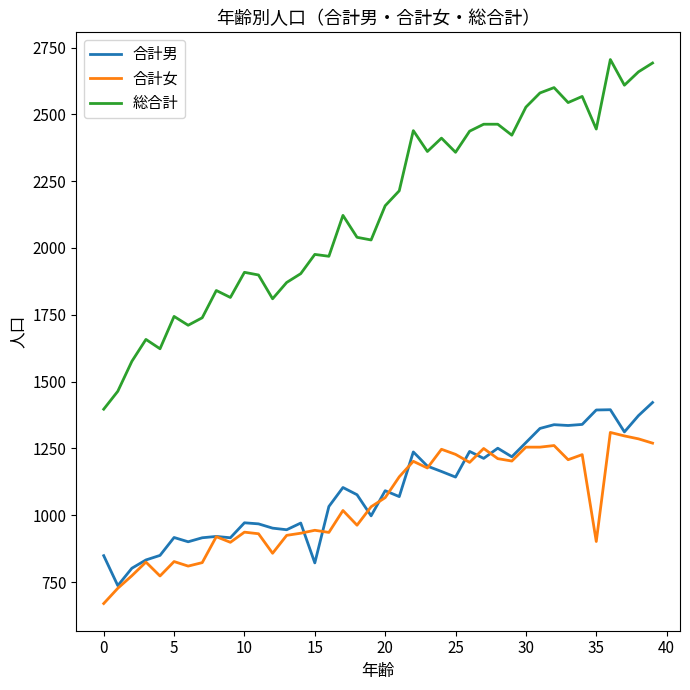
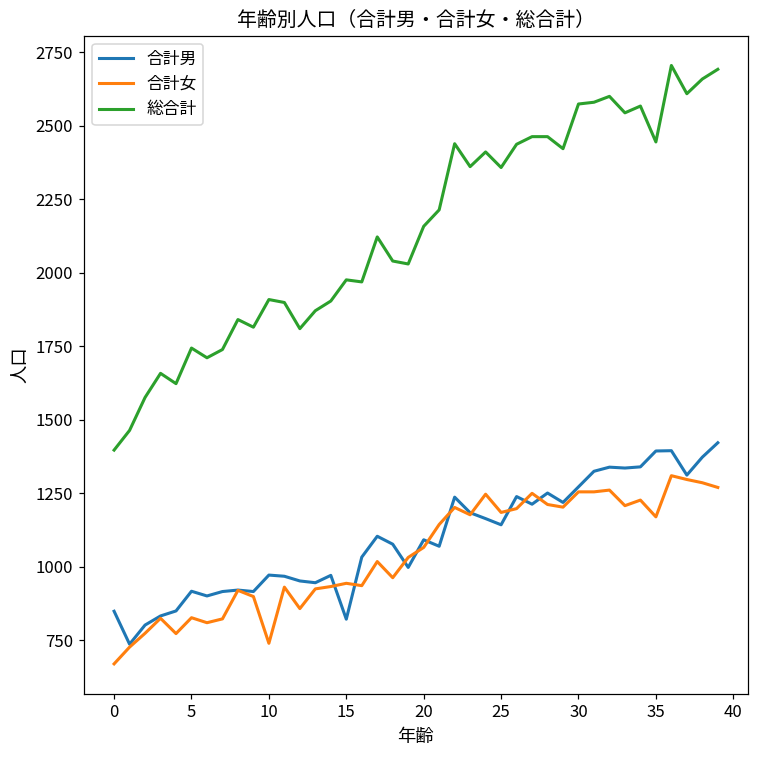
合計女, 10: 940 -> 740
合計女, 25: 1230 -> 1190
総合計, 30: 2530 -> 2570
合計女, 35: 900 -> 1170
